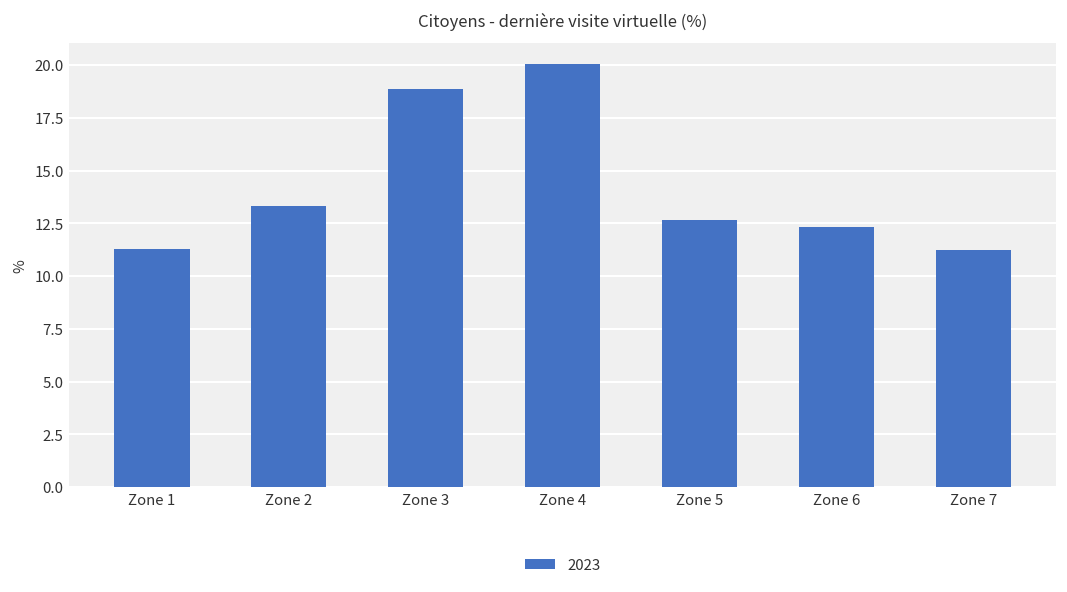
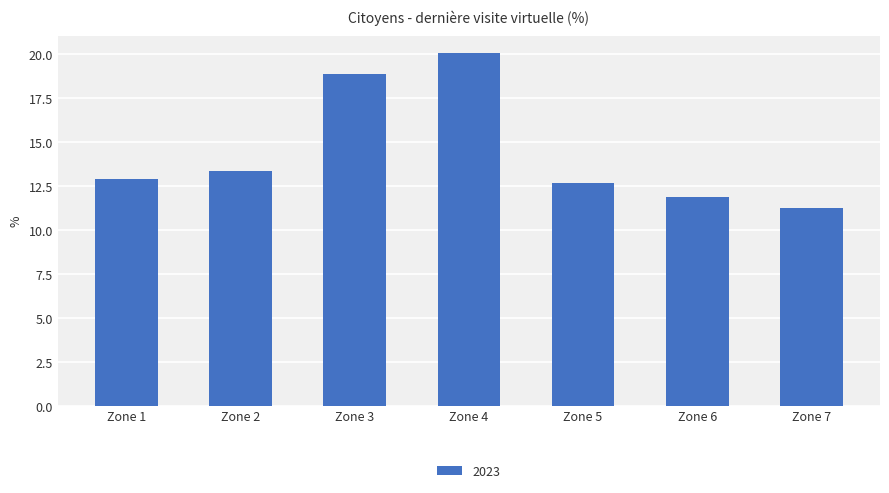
Zone 1: 11.3 -> 12.9
Zone 6: 12.3 -> 11.9
